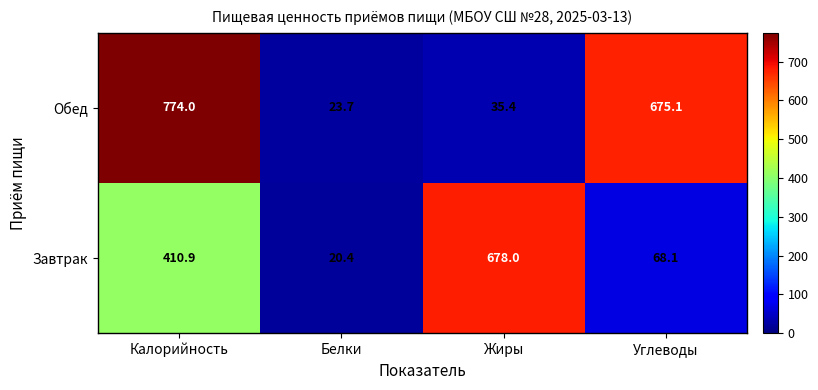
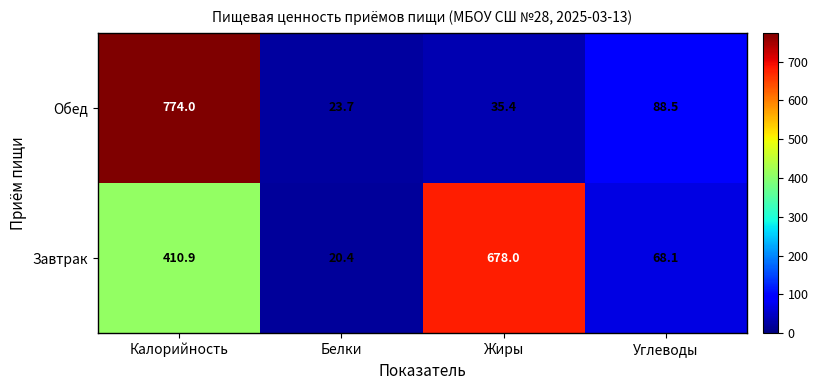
Обед, Углеводы: 675.1 -> 88.5
